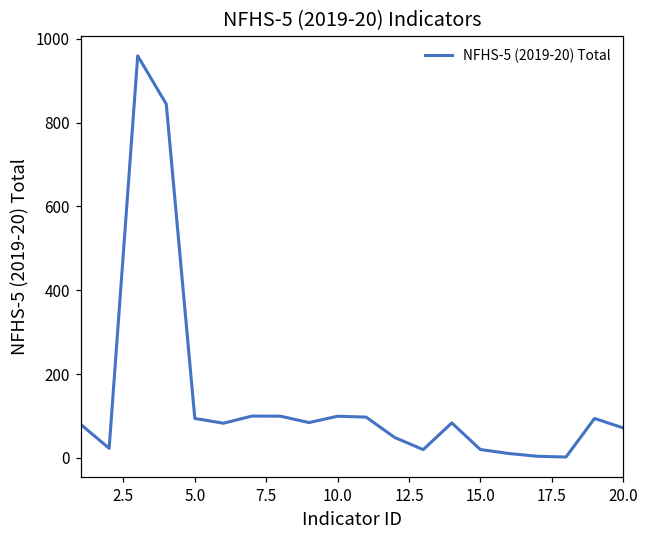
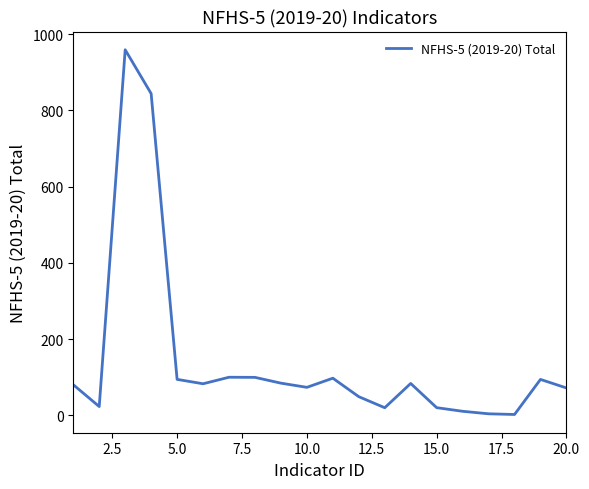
10.0: 100 -> 70
